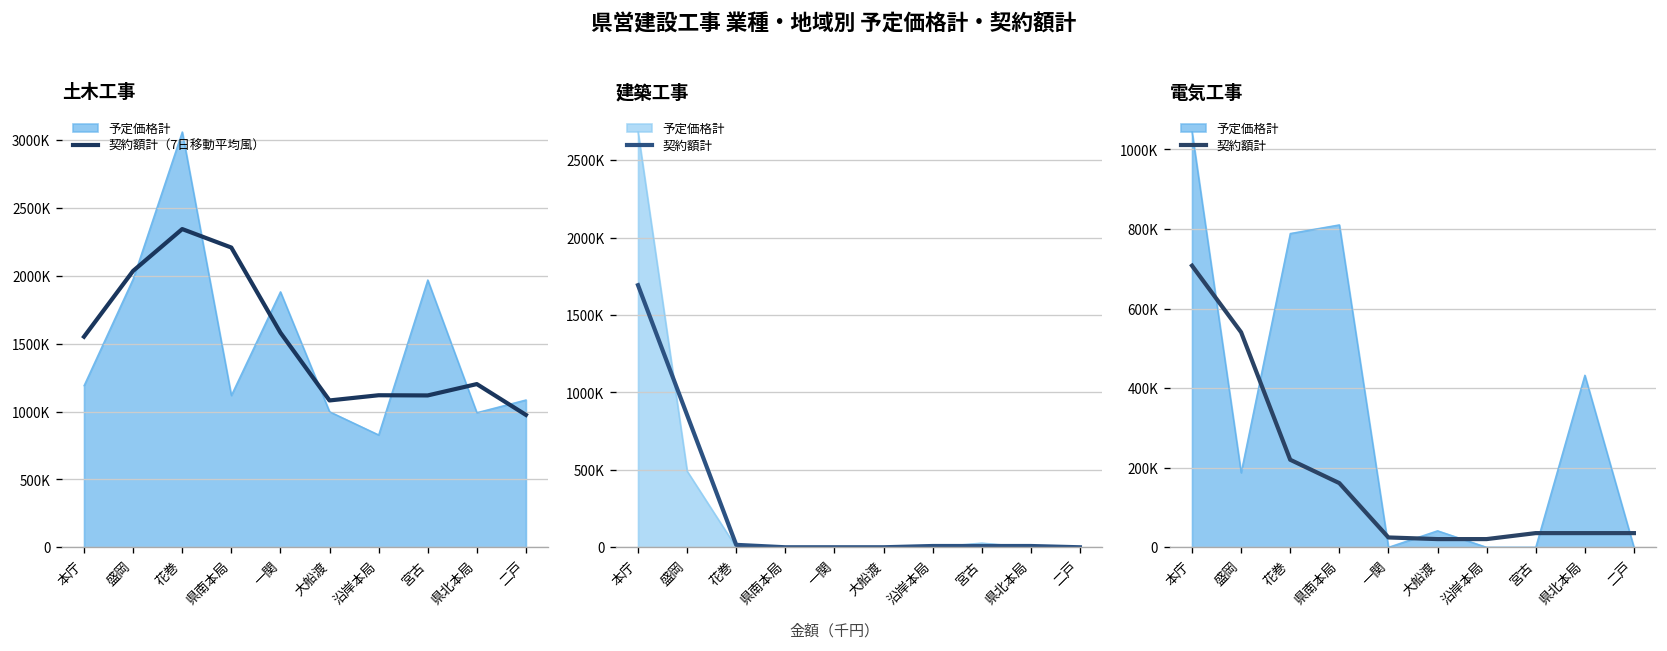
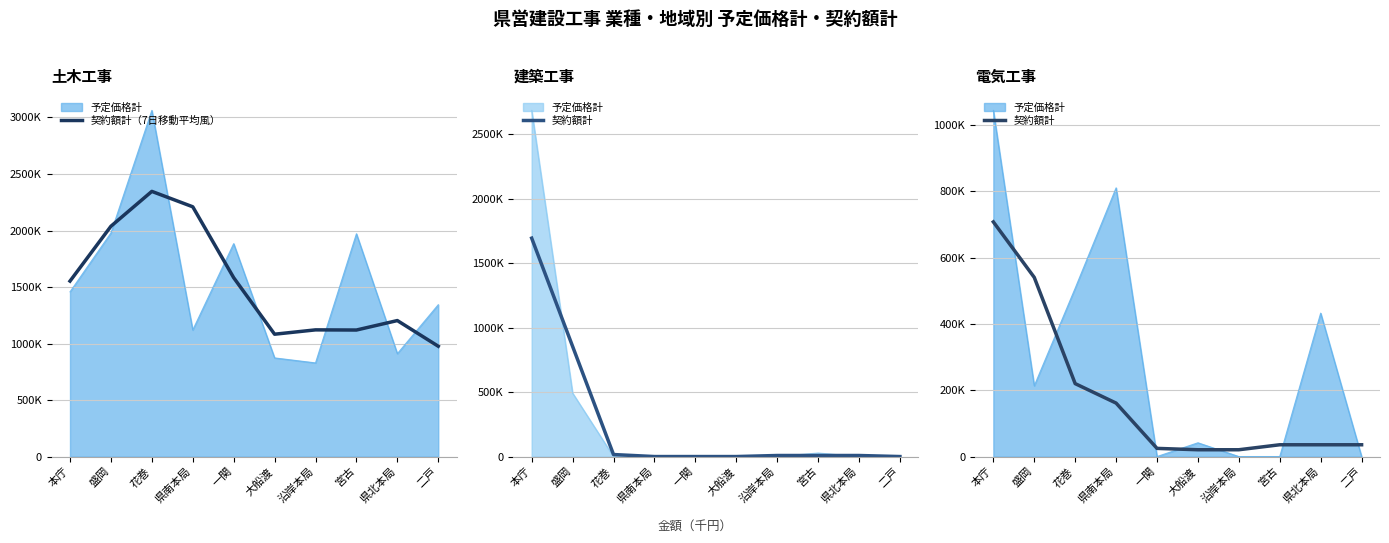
土木工事, 予定価格計, 本庁: 1190000 -> 1460000
土木工事, 予定価格計, 大船渡: 1000000 -> 870000
土木工事, 予定価格計, 県北本局: 990000 -> 910000
土木工事, 予定価格計, 二戸: 1090000 -> 1340000
電気工事, 予定価格計, 盛岡: 190000 -> 210000
電気工事, 予定価格計, 花巻: 790000 -> 510000
